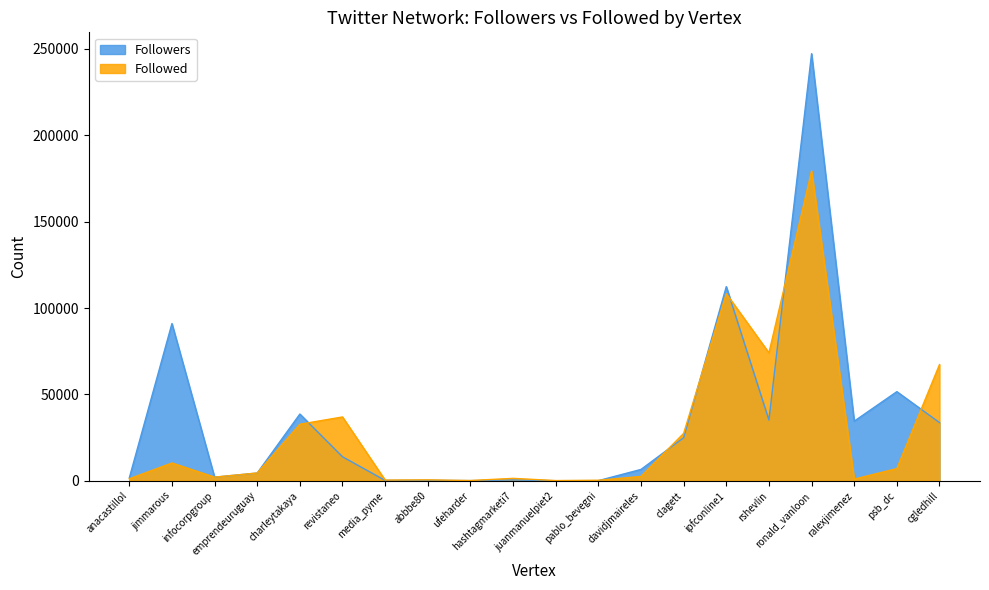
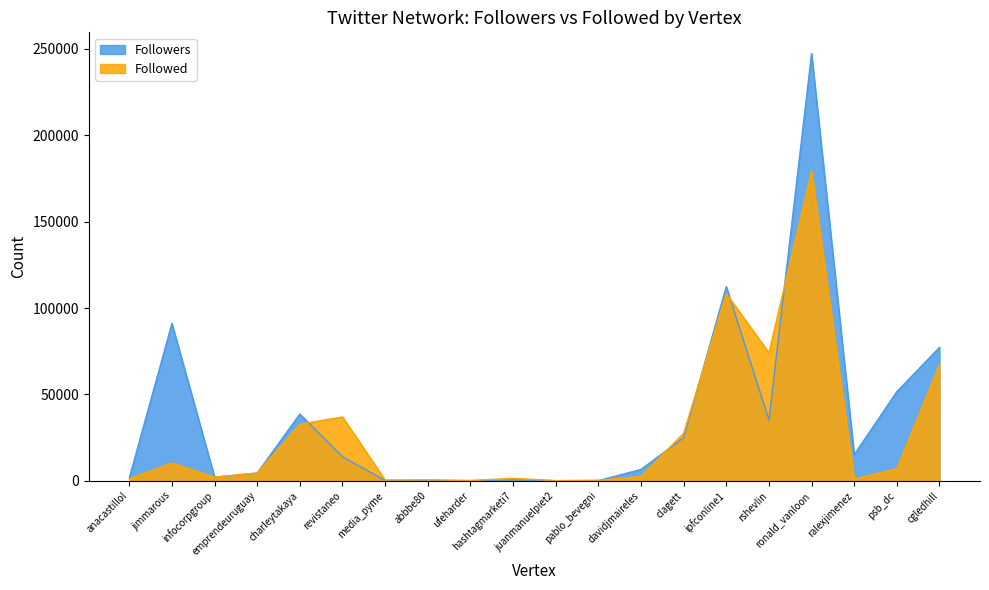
Followers, ralexjimenez: 34000 -> 15000
Followers, cgledhill: 34000 -> 77000
